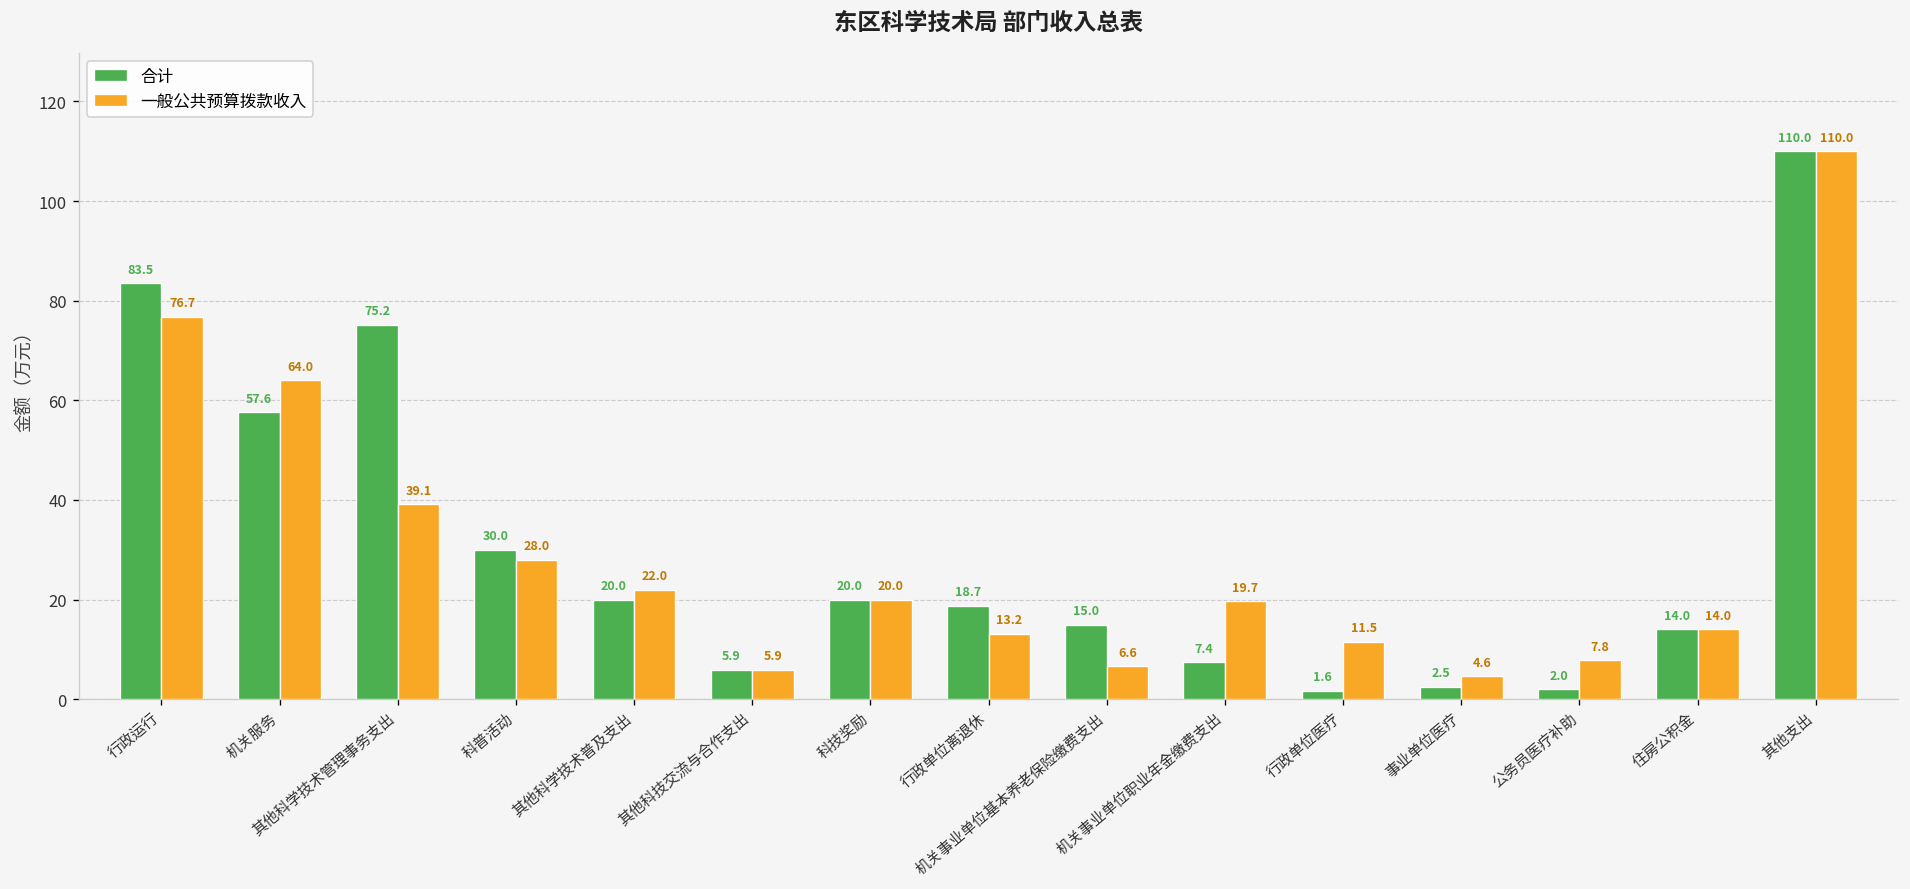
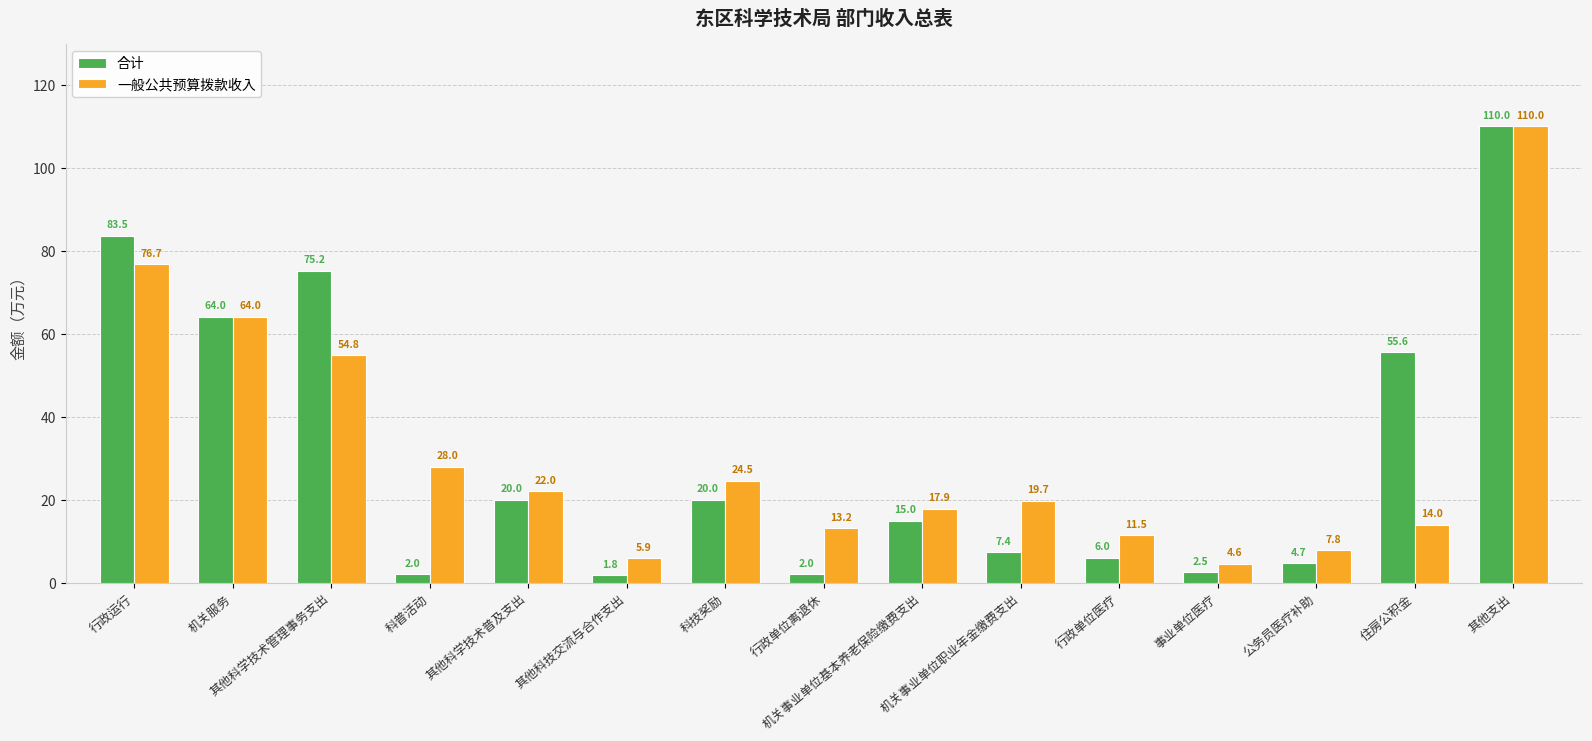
合计, 机关服务: 57.6 -> 64.0
一般公共预算拨款收入, 其他科学技术管理事务支出: 39.1 -> 54.8
合计, 科普活动: 30.0 -> 2.0
合计, 其他科技交流与合作支出: 5.9 -> 1.8
一般公共预算拨款收入, 科技奖励: 20.0 -> 24.5
合计, 行政单位离退休: 18.7 -> 2.0
一般公共预算拨款收入, 机关事业单位基本养老保险缴费支出: 6.6 -> 17.9
合计, 行政单位医疗: 1.6 -> 6.0
合计, 公务员医疗补助: 2.0 -> 4.7
合计, 住房公积金: 14.0 -> 55.6
